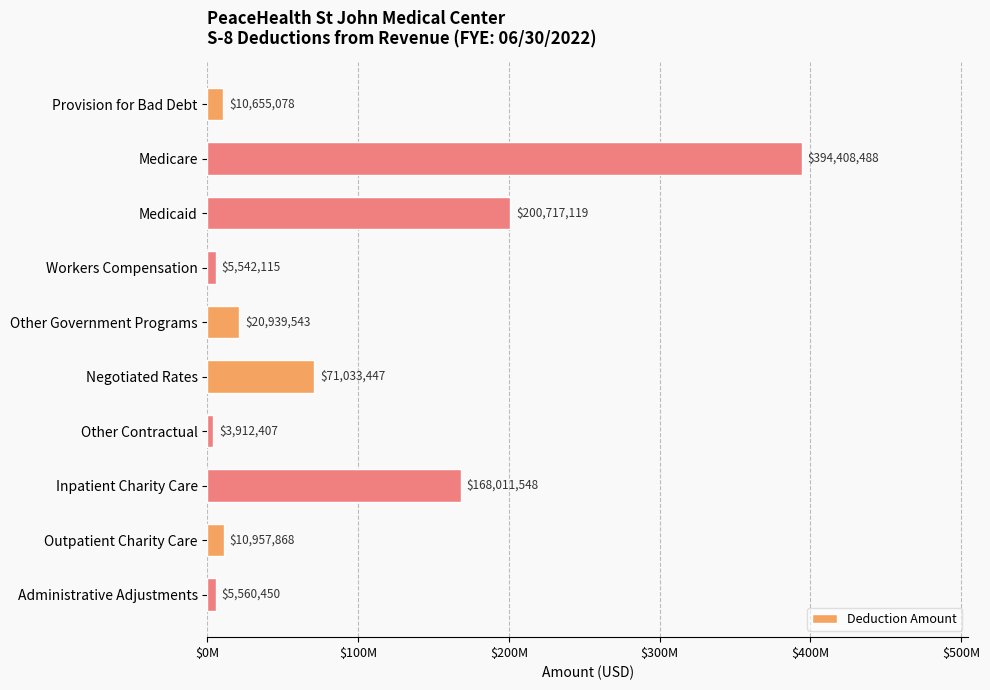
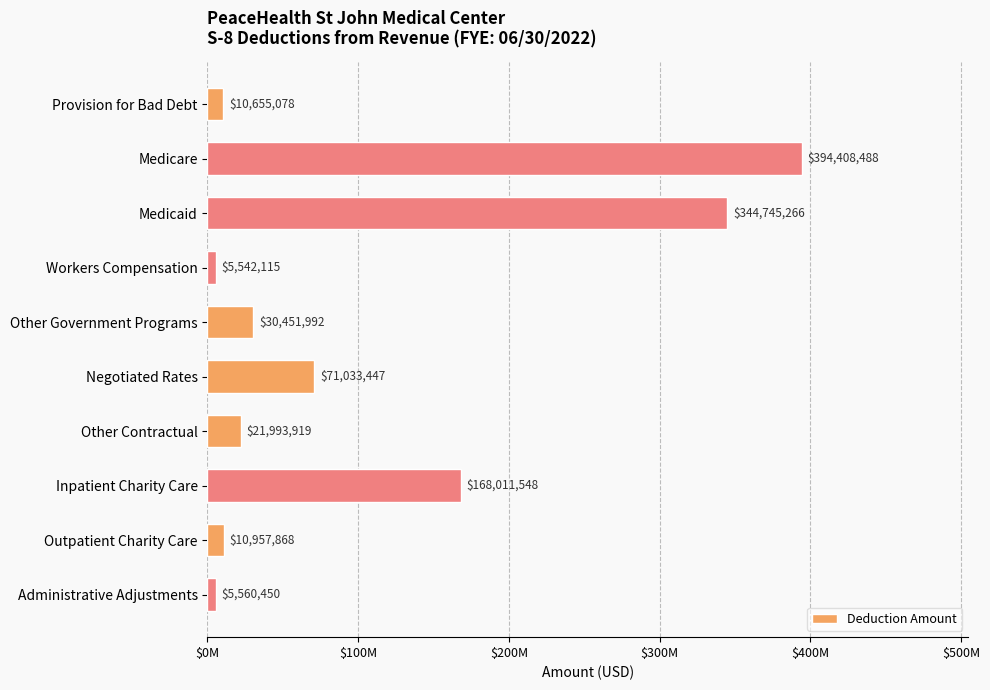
Medicaid: $200,717,119 -> $344,745,266
Other Government Programs: $20,939,543 -> $30,451,992
Other Contractual: $3,912,407 -> $21,993,919
